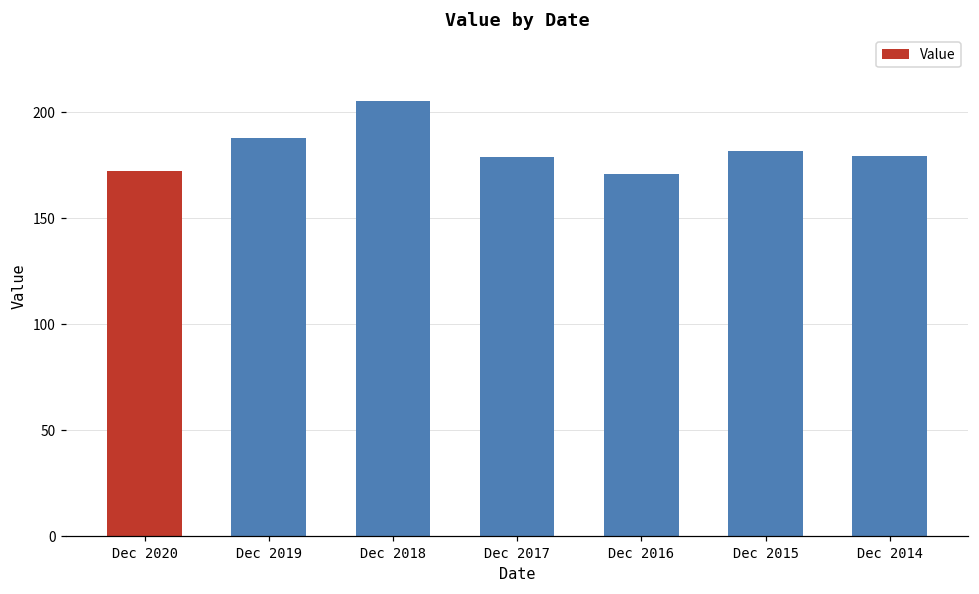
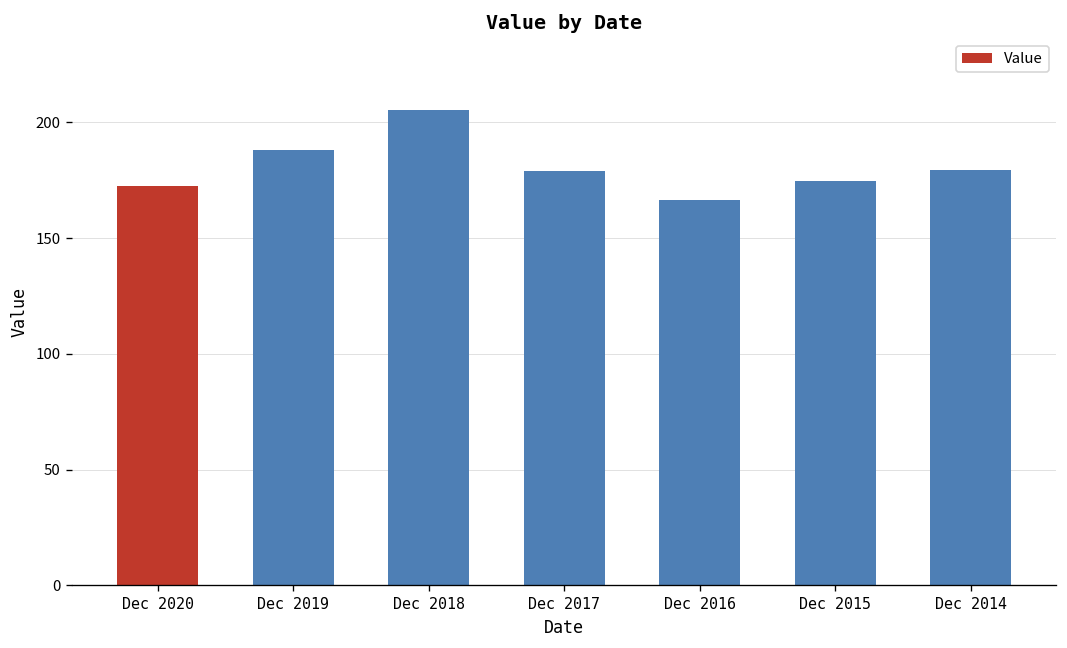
Dec 2016: 171 -> 167
Dec 2015: 182 -> 175
